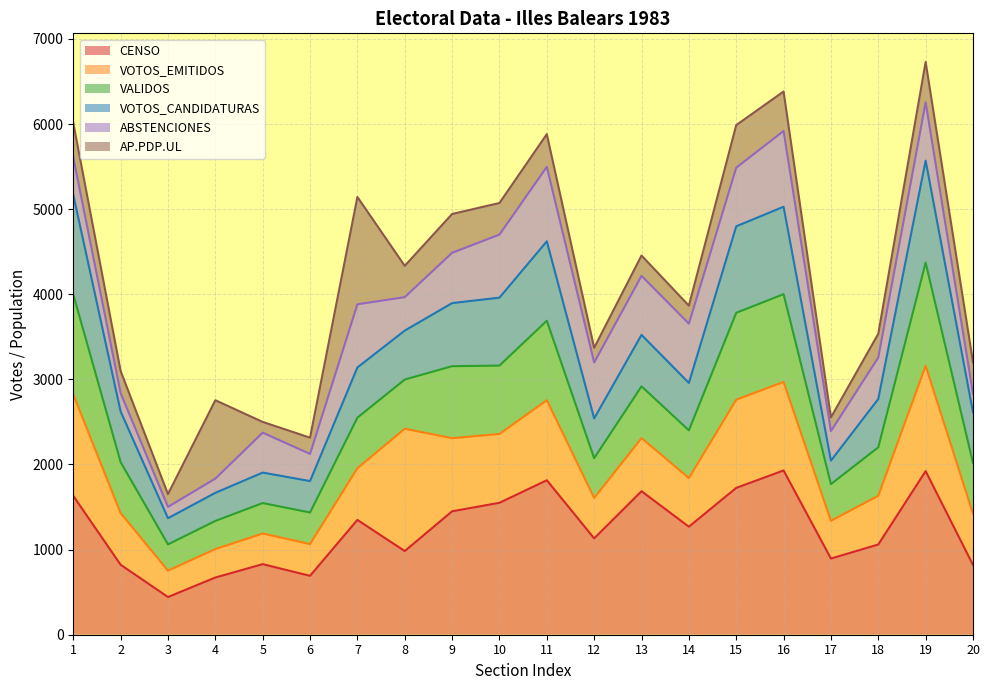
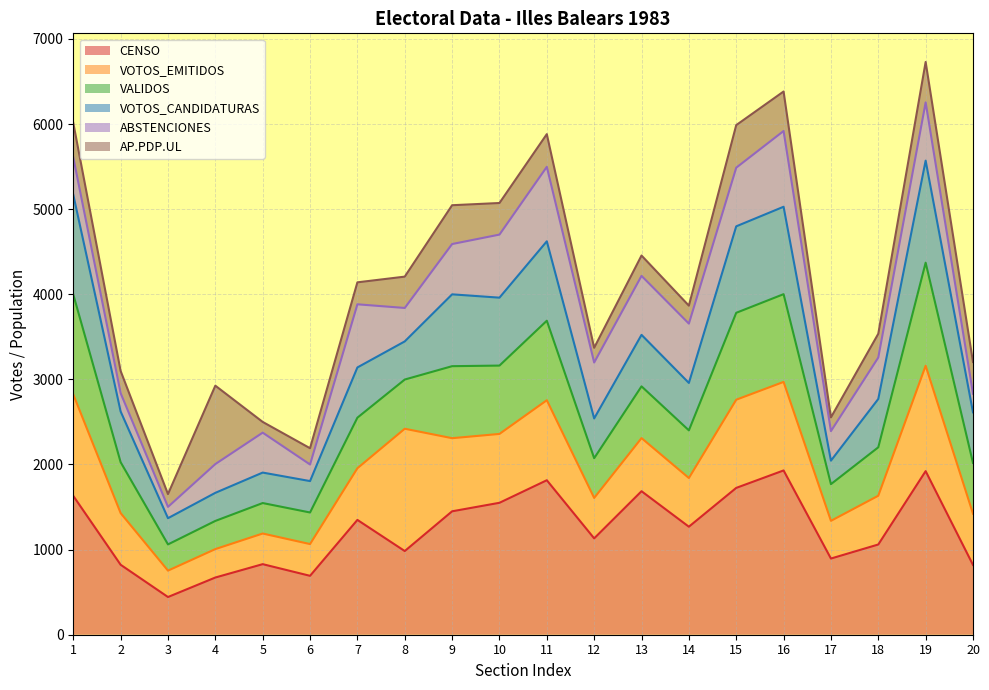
ABSTENCIONES, 4: 200 -> 300
ABSTENCIONES, 6: 300 -> 200
AP.PDP.UL, 7: 1300 -> 300
VOTOS_CANDIDATURAS, 8: 600 -> 400
VOTOS_CANDIDATURAS, 9: 700 -> 800
